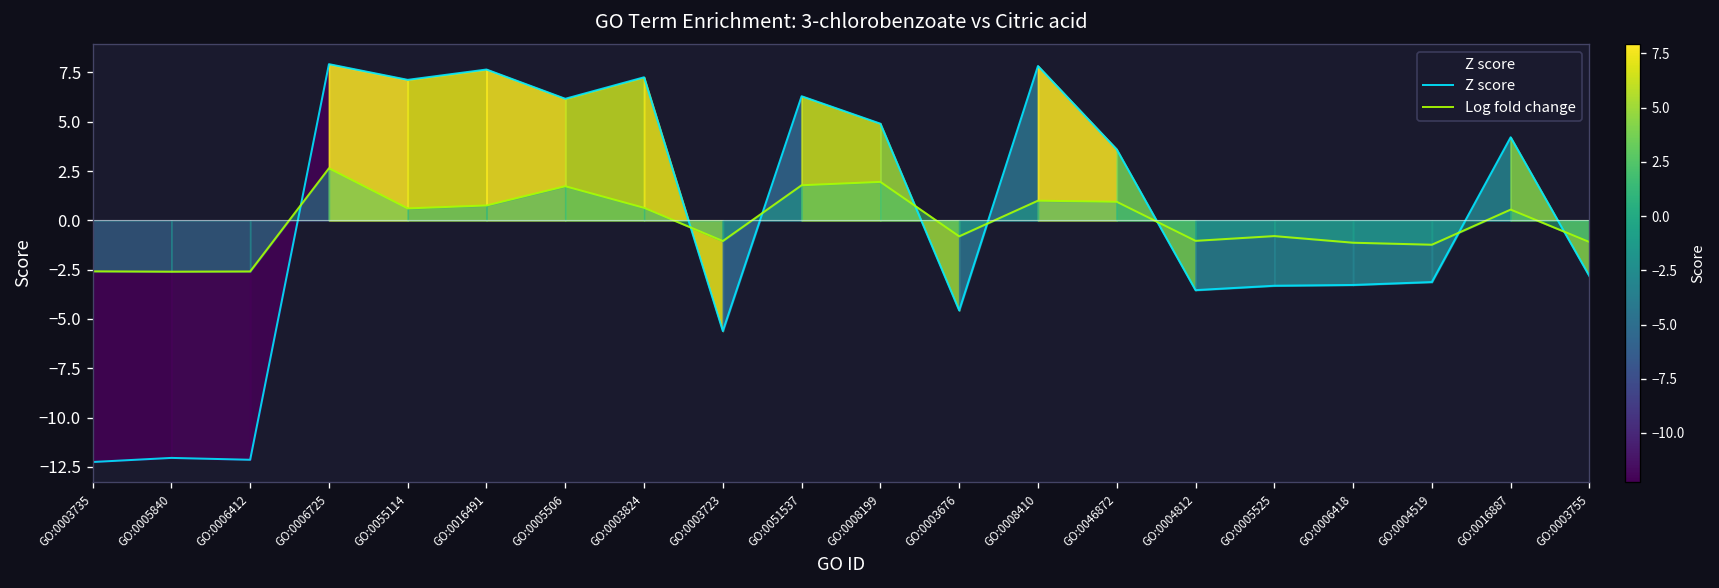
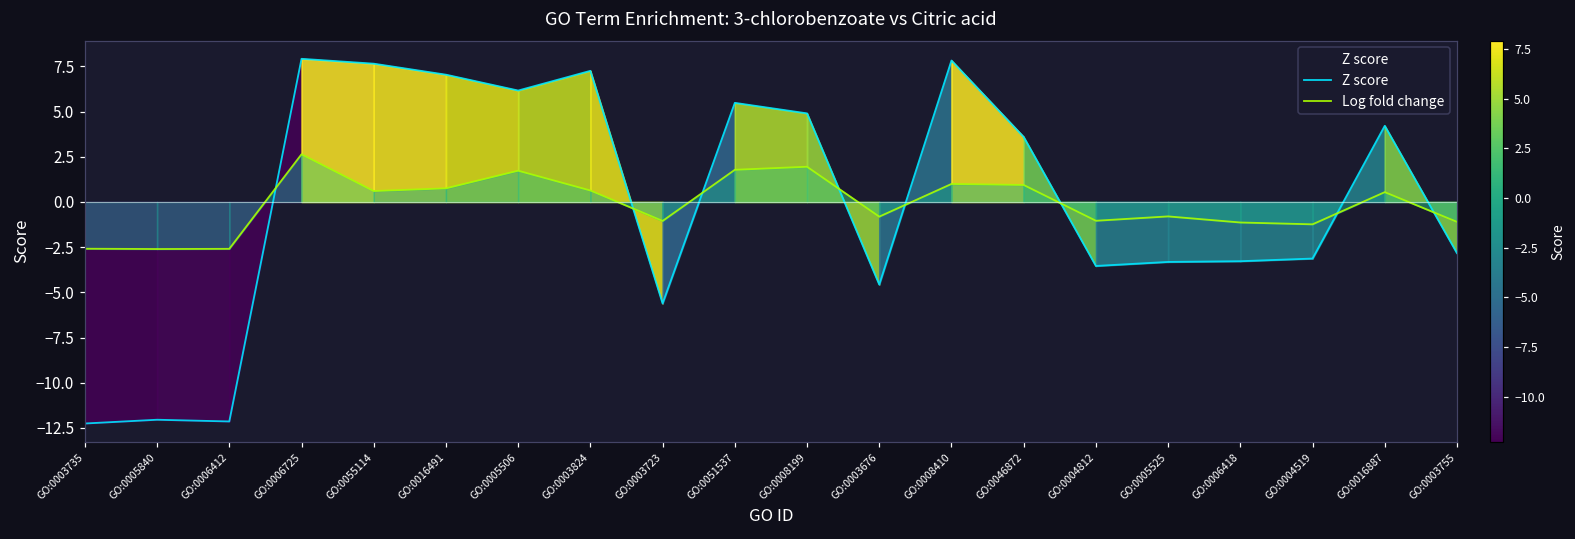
Z score, GO:0055114: 7.1 -> 7.6
Z score, GO:0016491: 7.6 -> 7.0
Z score, GO:0051537: 6.3 -> 5.5
